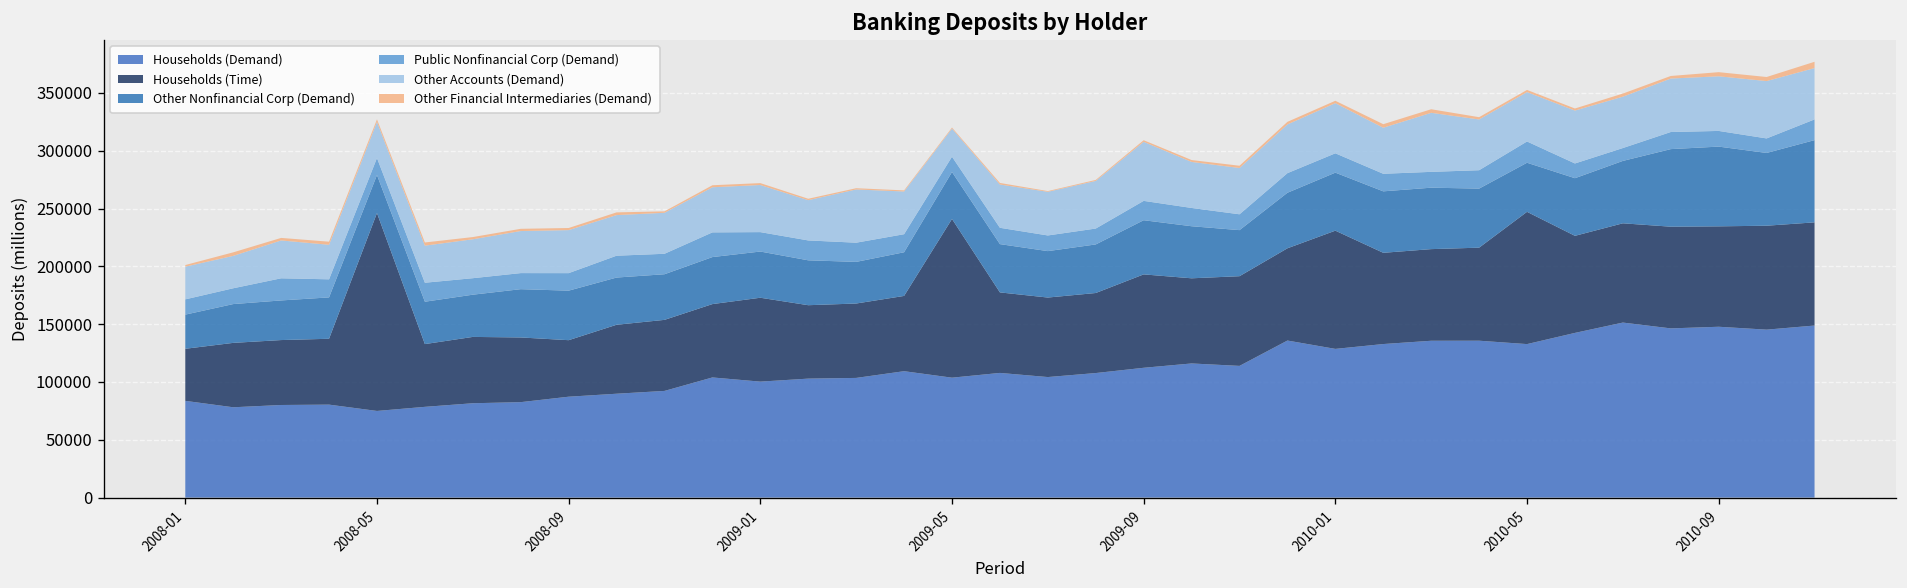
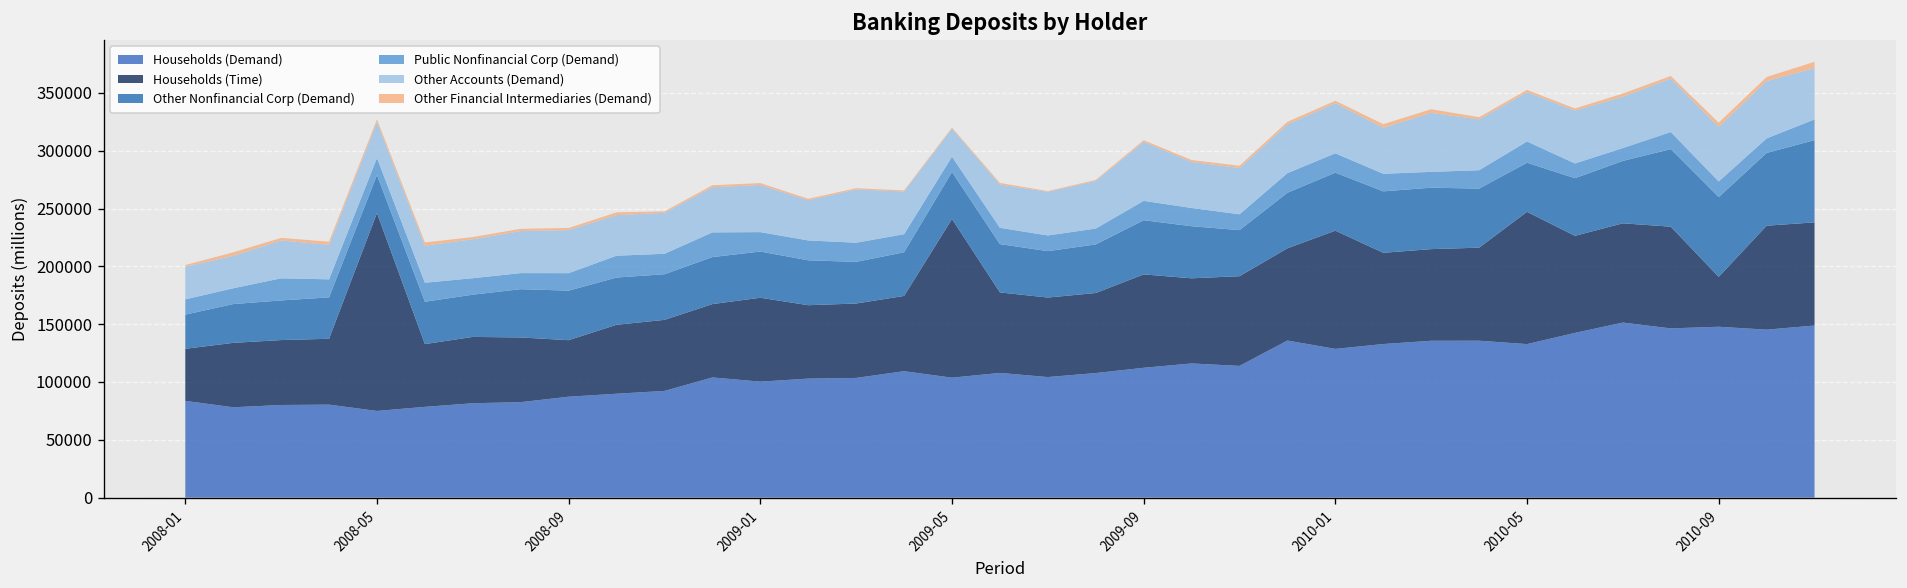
Households (Time), 2010-09: 90000 -> 40000
